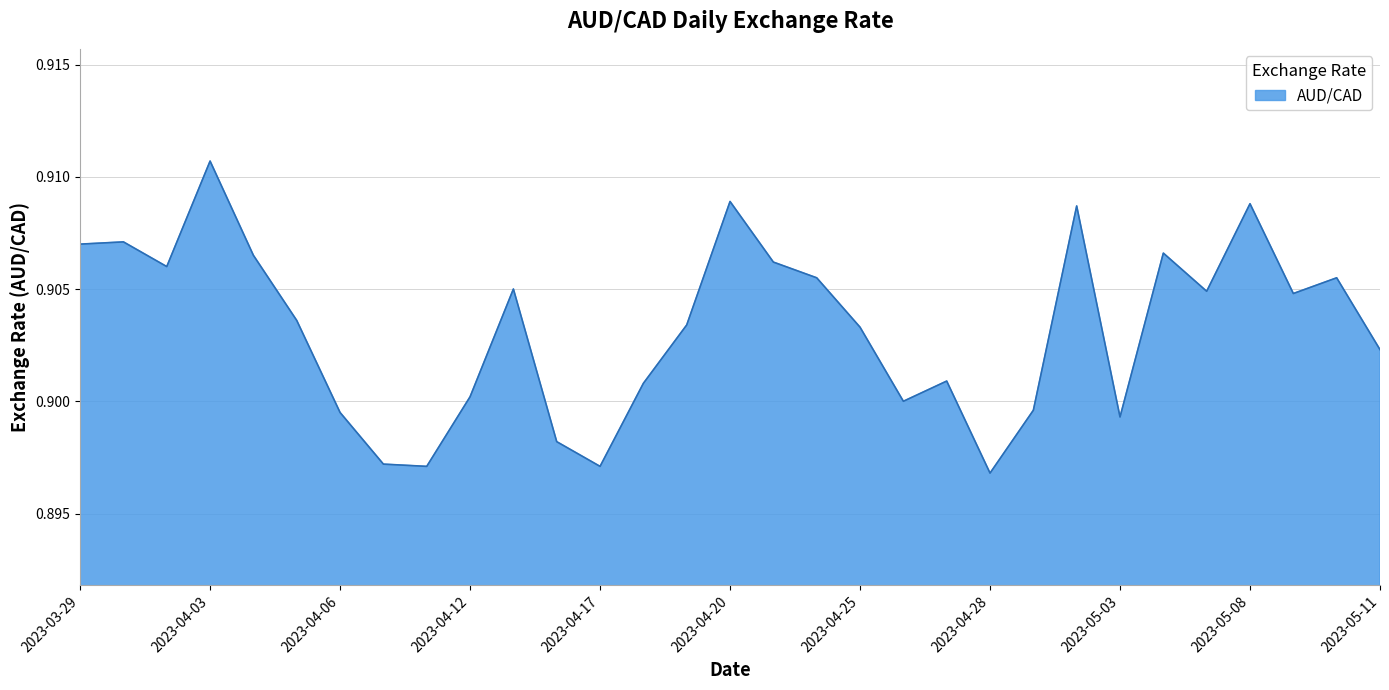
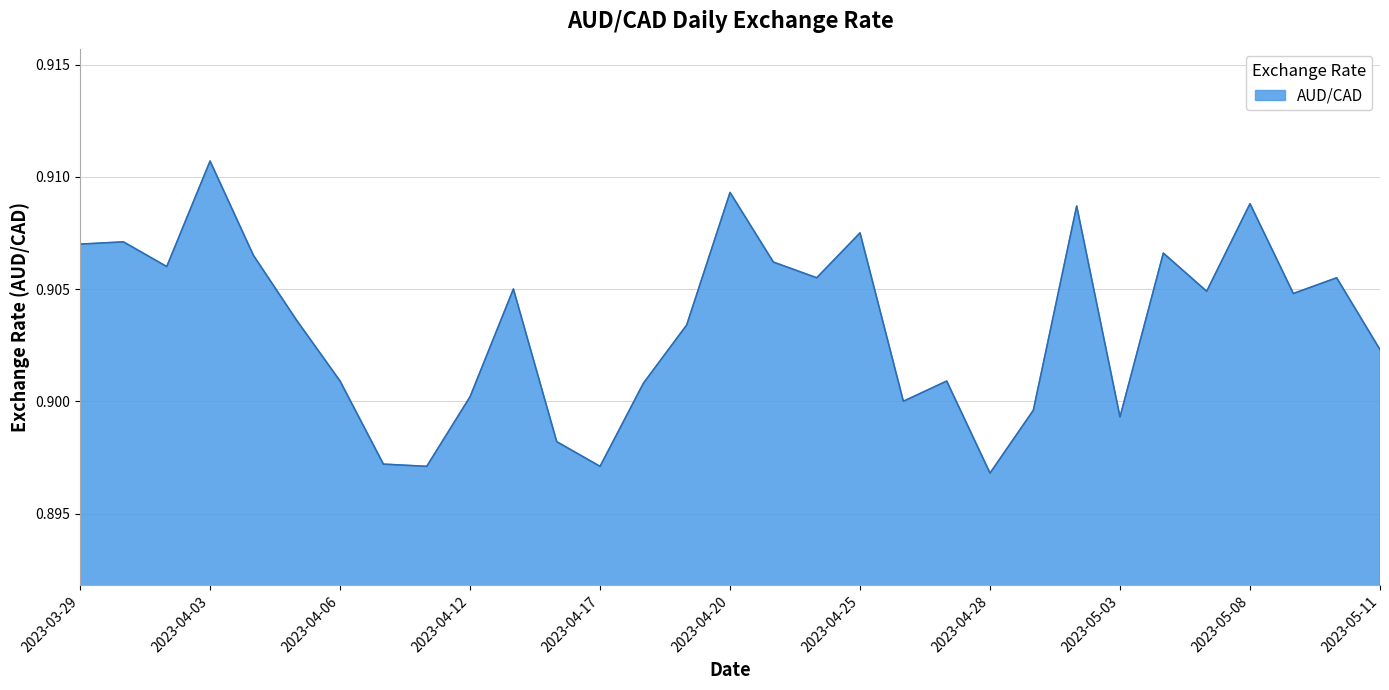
2023-04-06: 0.8995 -> 0.9009
2023-04-20: 0.9089 -> 0.9093
2023-04-25: 0.9033 -> 0.9075
